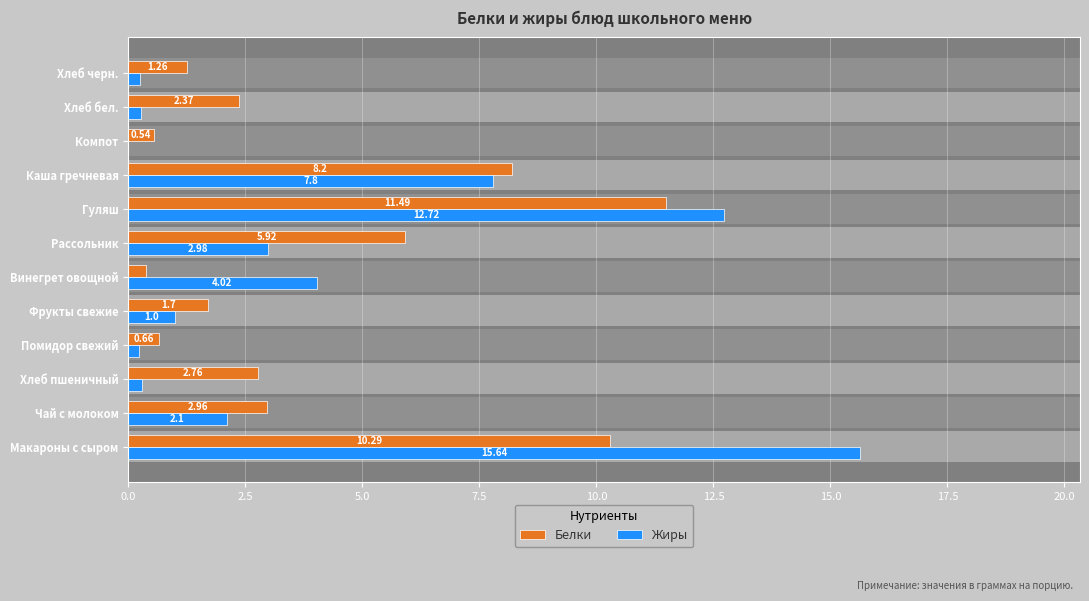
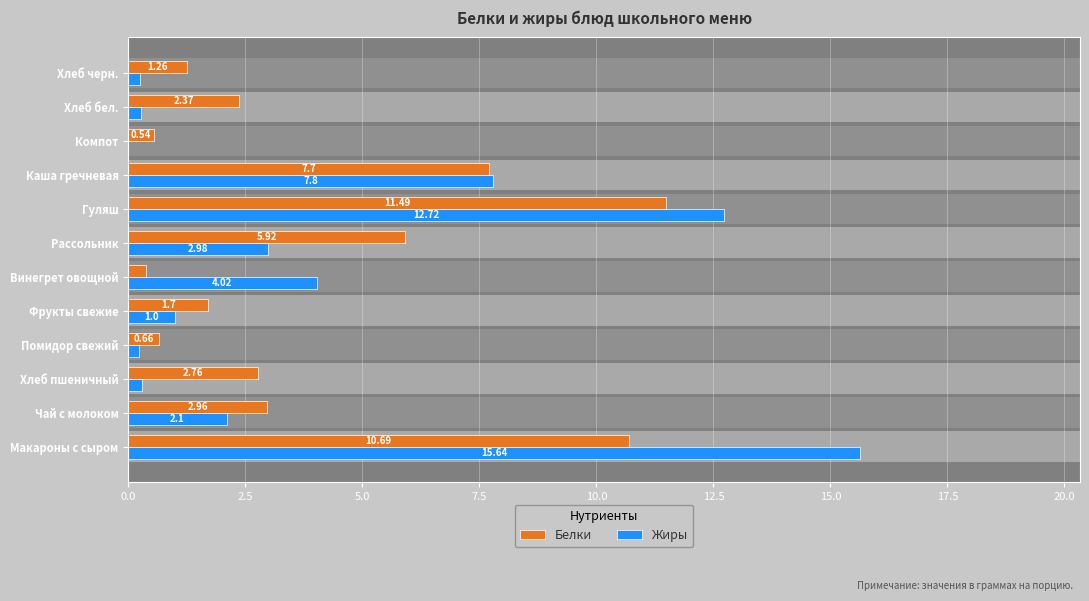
Белки, Каша гречневая: 8.2 -> 7.7
Белки, Макароны с сыром: 10.29 -> 10.69
